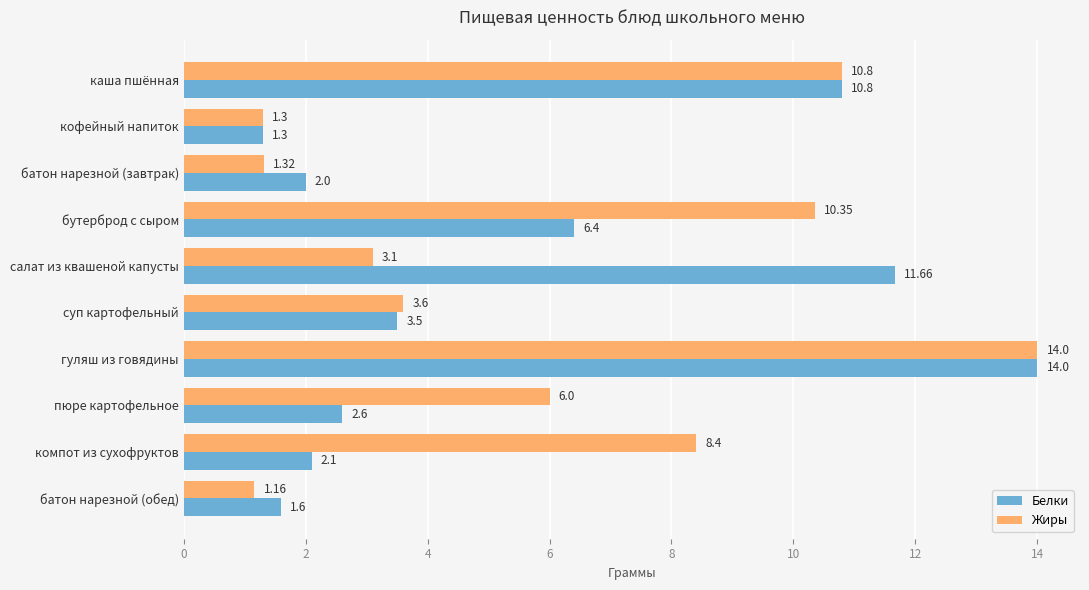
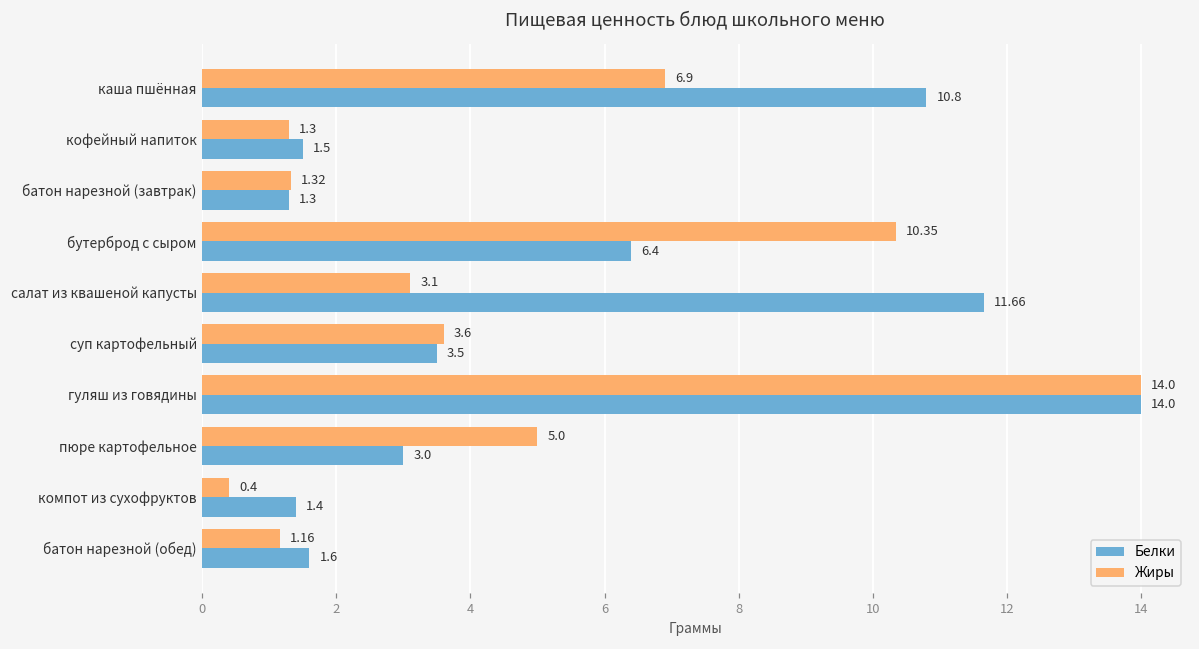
Жиры, каша пшённая: 10.8 -> 6.9
Белки, кофейный напиток: 1.3 -> 1.5
Белки, батон нарезной (завтрак): 2.0 -> 1.3
Жиры, пюре картофельное: 6.0 -> 5.0
Белки, пюре картофельное: 2.6 -> 3.0
Жиры, компот из сухофруктов: 8.4 -> 0.4
Белки, компот из сухофруктов: 2.1 -> 1.4
